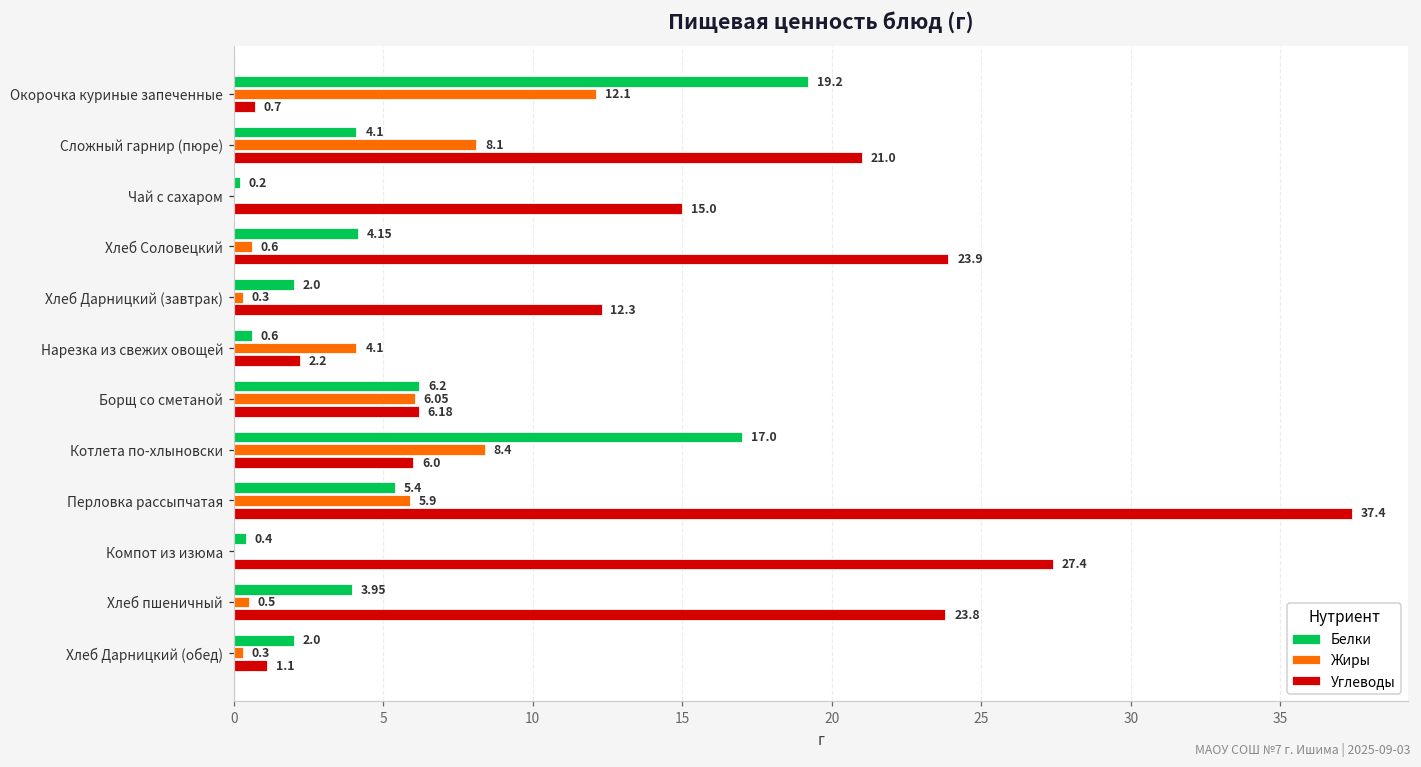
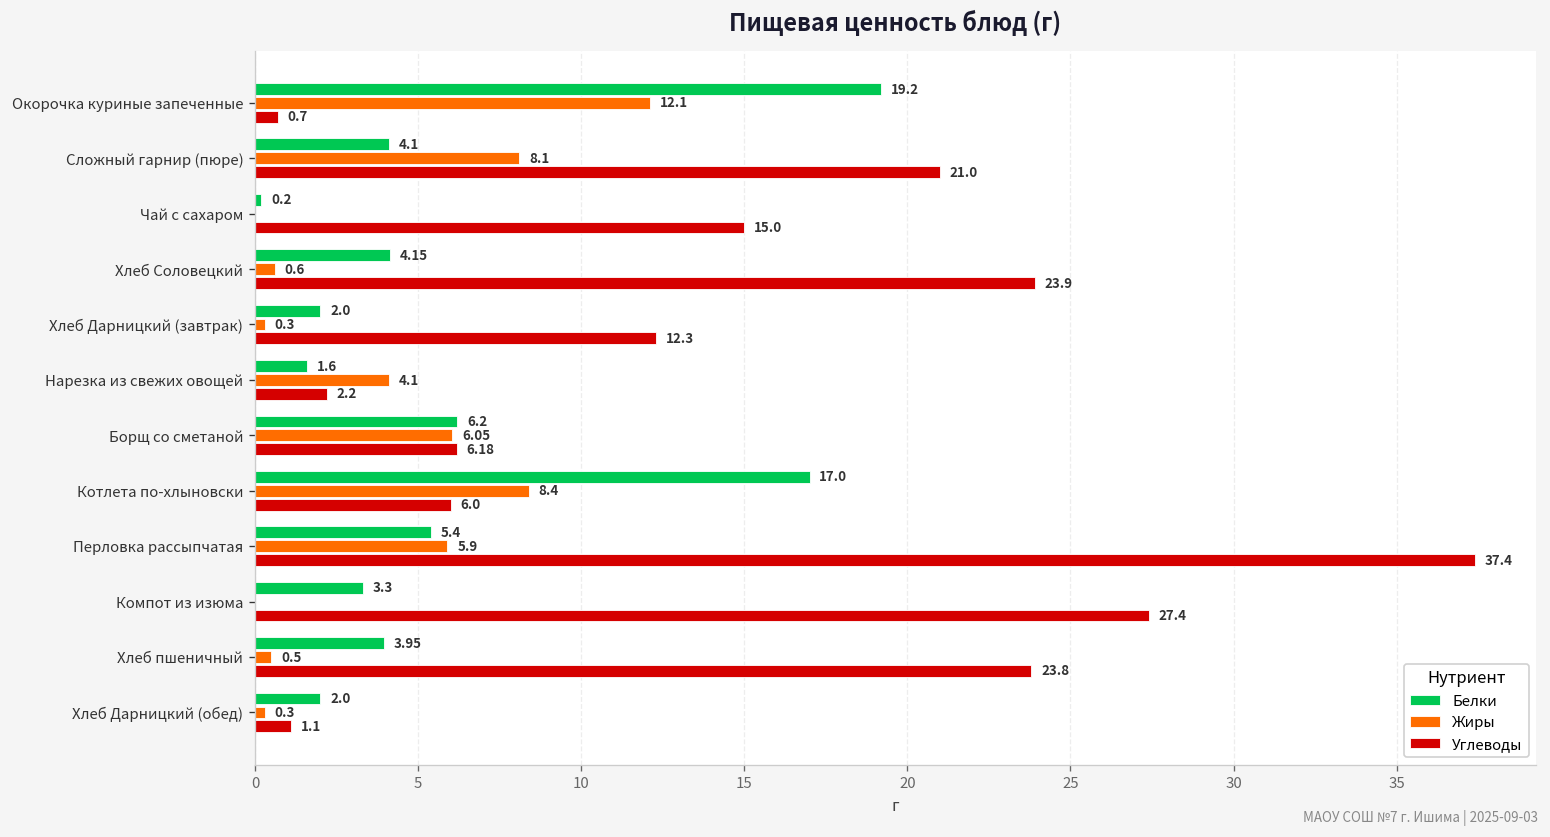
Белки, Нарезка из свежих овощей: 0.6 -> 1.6
Белки, Компот из изюма: 0.4 -> 3.3
